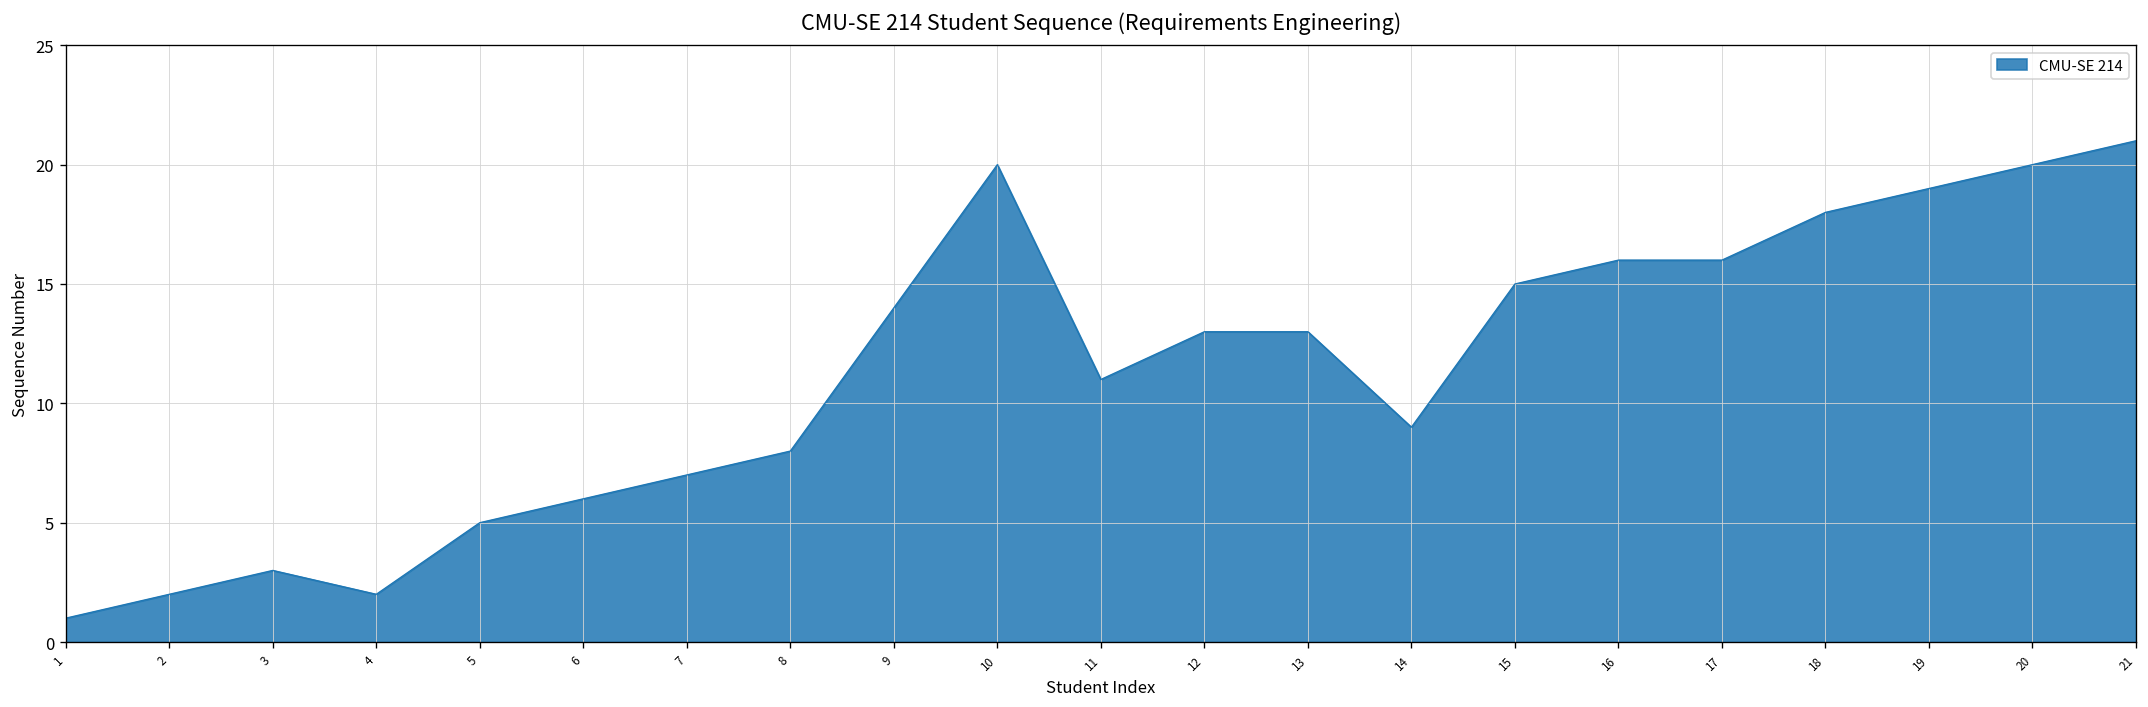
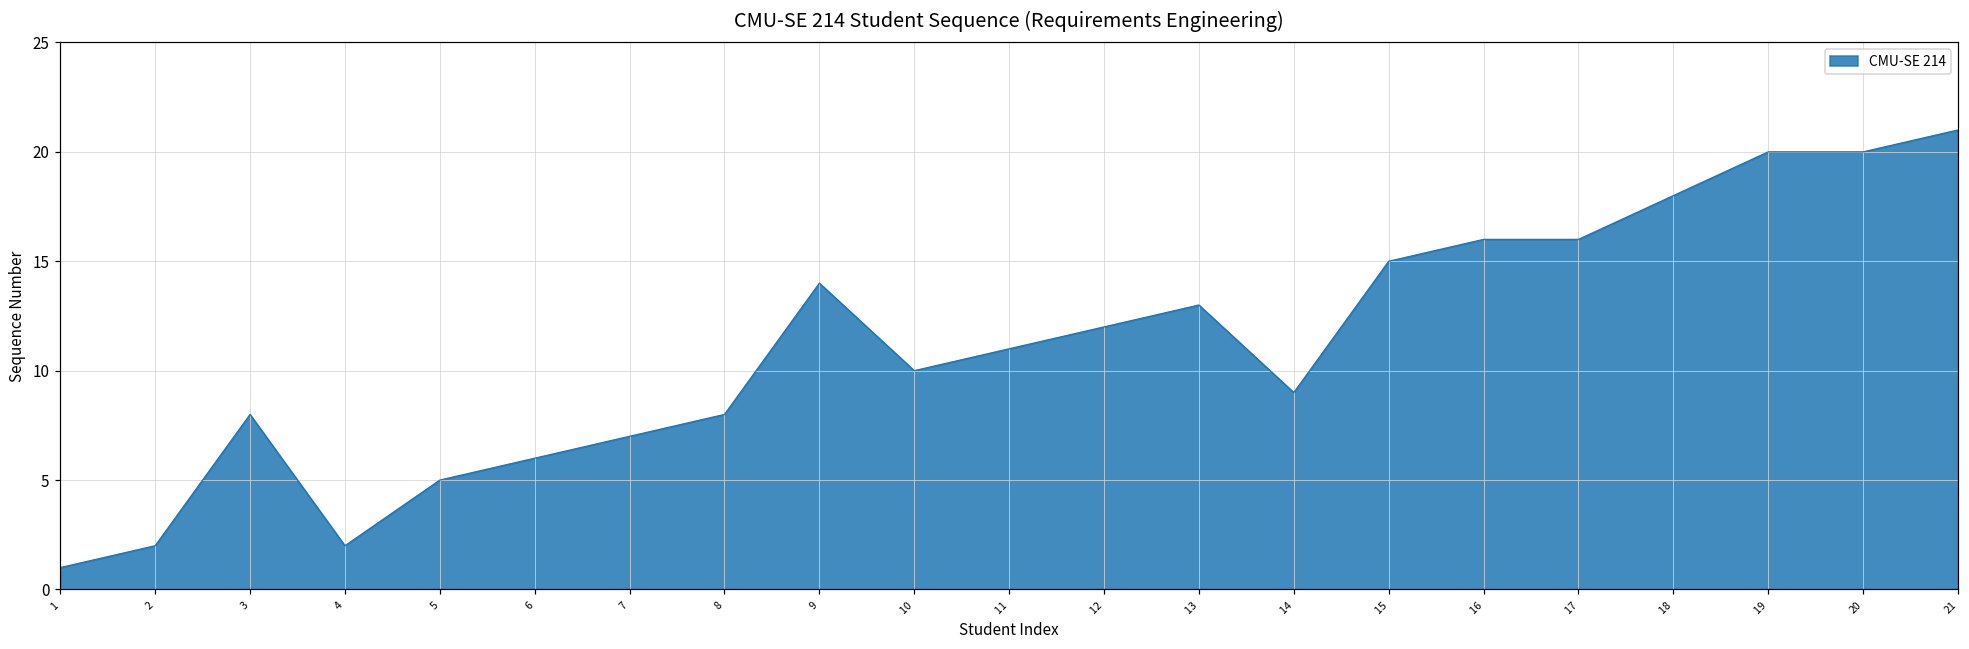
3: 3 -> 8
10: 20 -> 10
12: 13 -> 12
19: 19 -> 20
